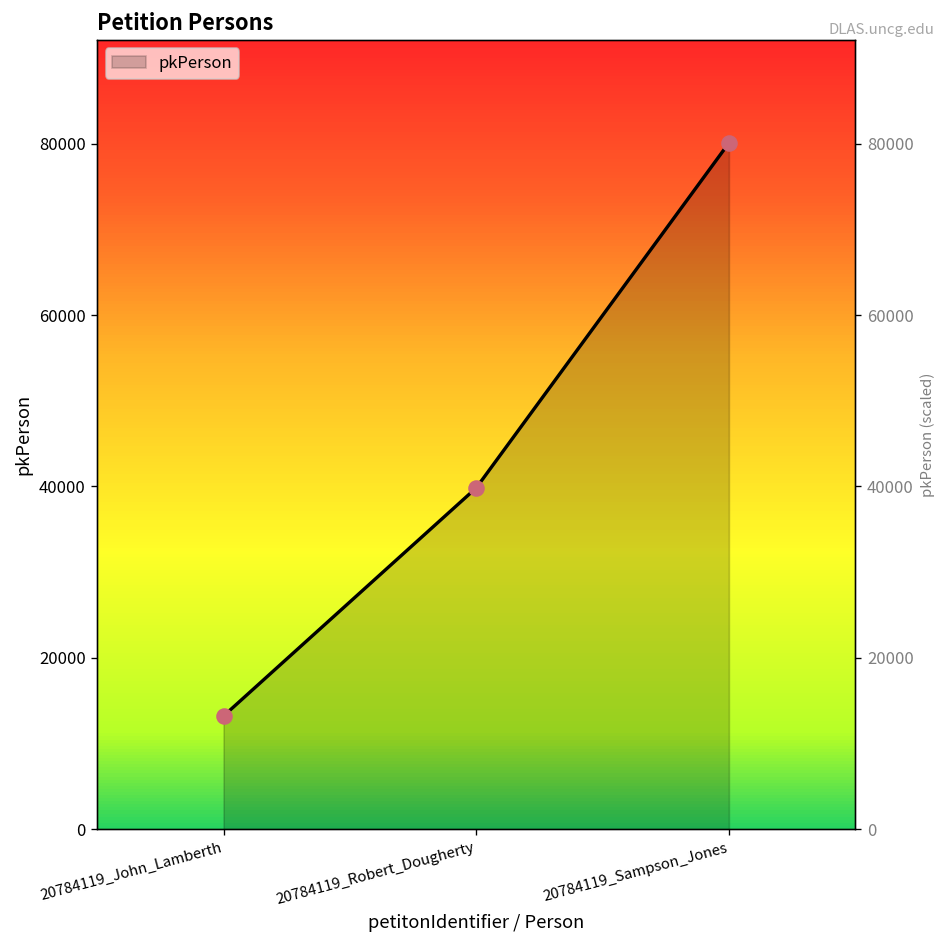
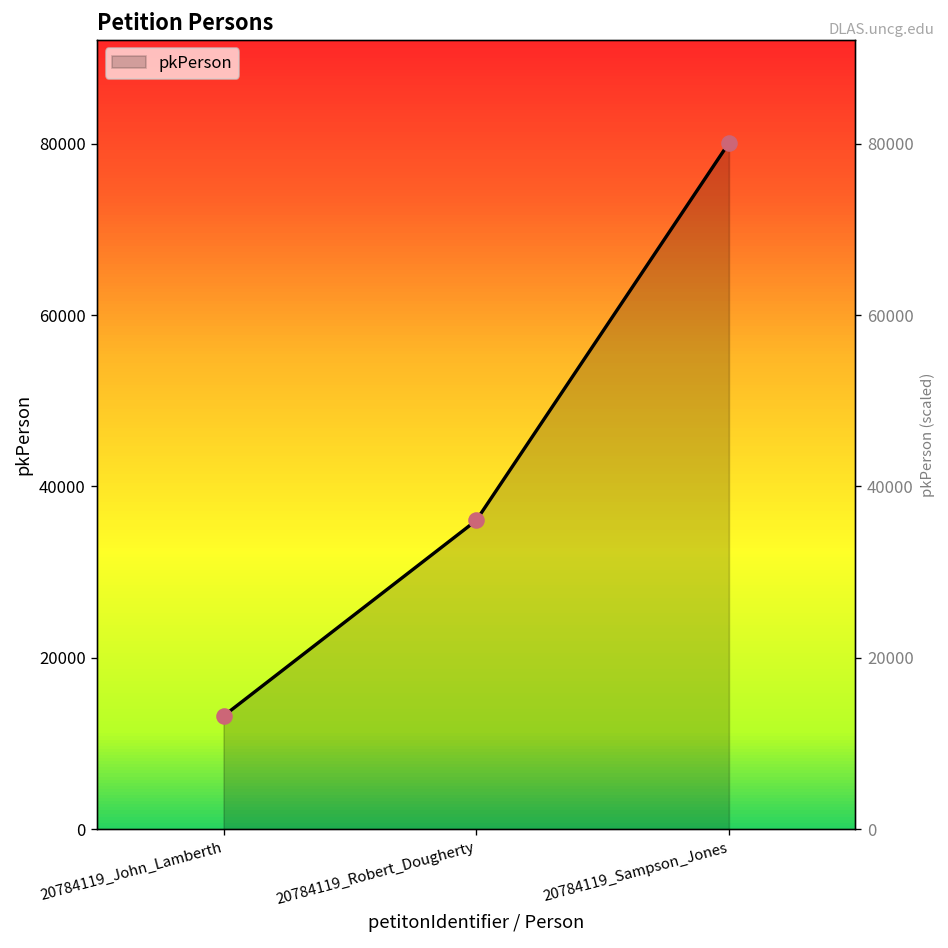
20784119_Robert_Dougherty: 40000 -> 36000
